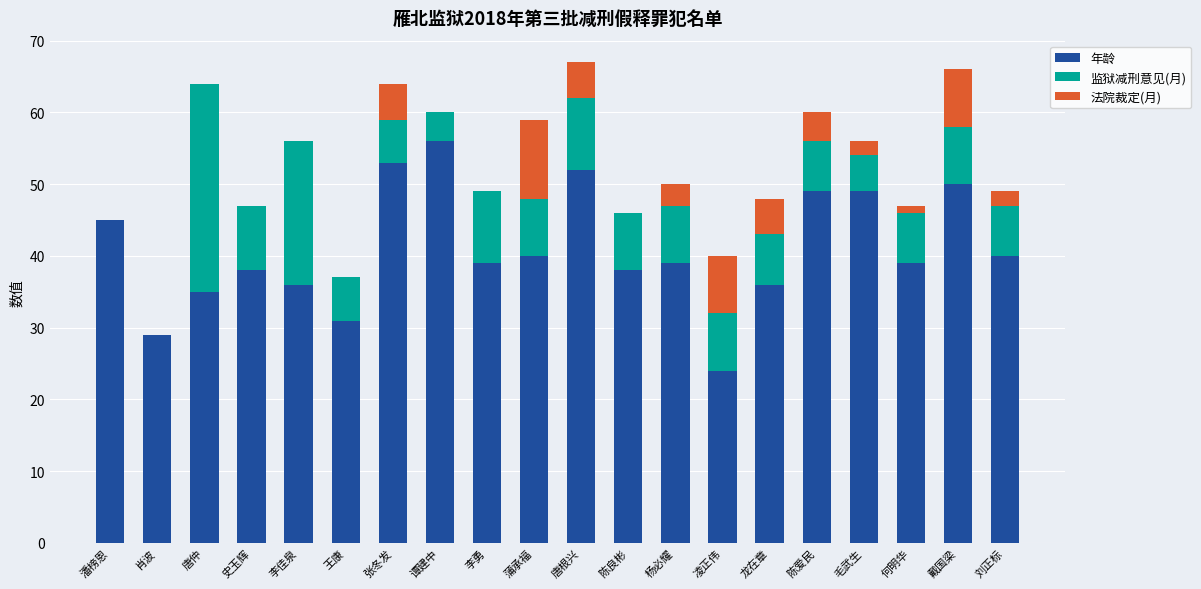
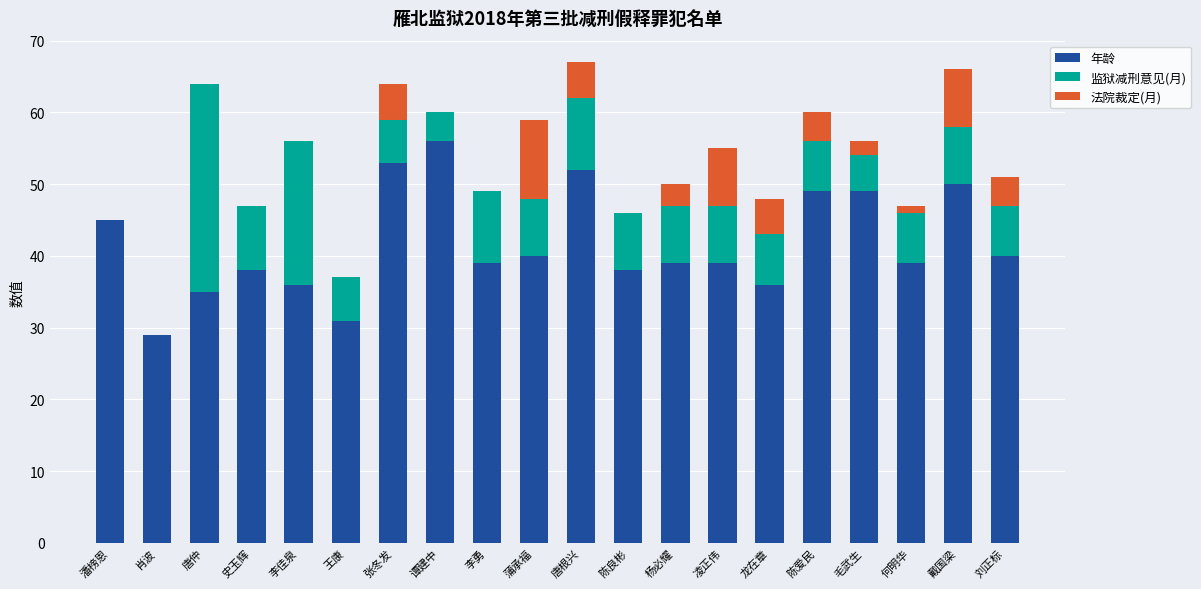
年龄, 凌正伟: 24 -> 39
法院裁定(月), 刘正标: 2 -> 4
